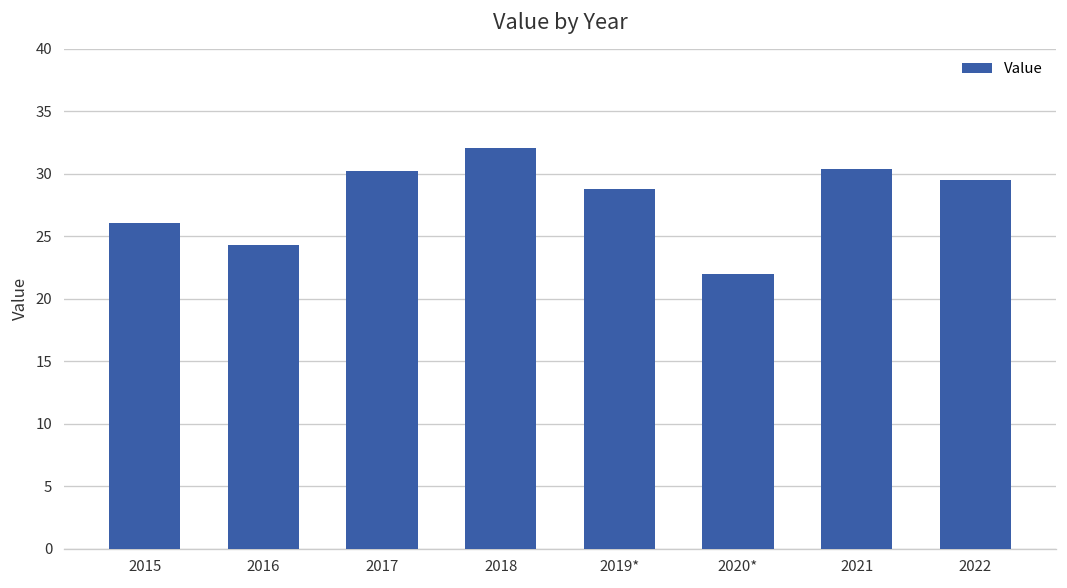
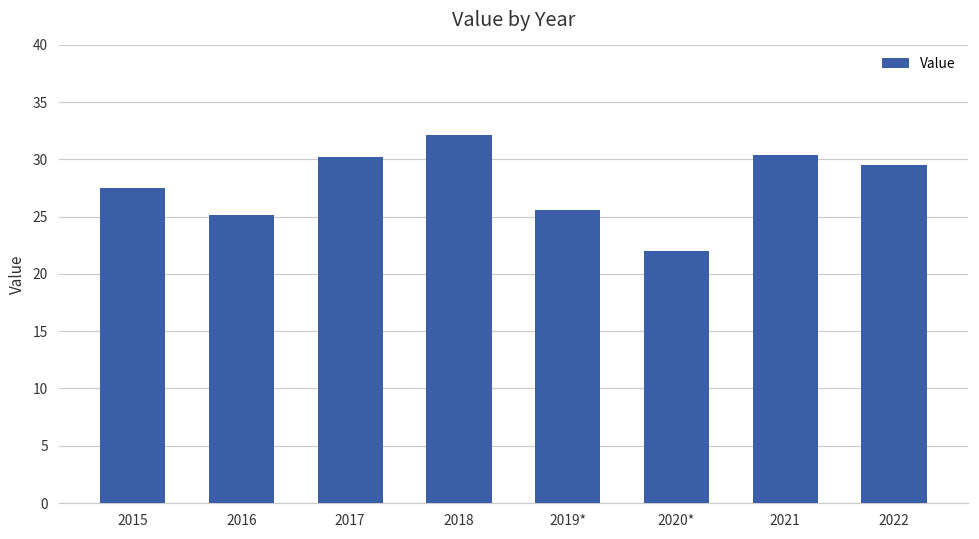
2015: 26.1 -> 27.5
2016: 24.3 -> 25.1
2019*: 28.8 -> 25.6
